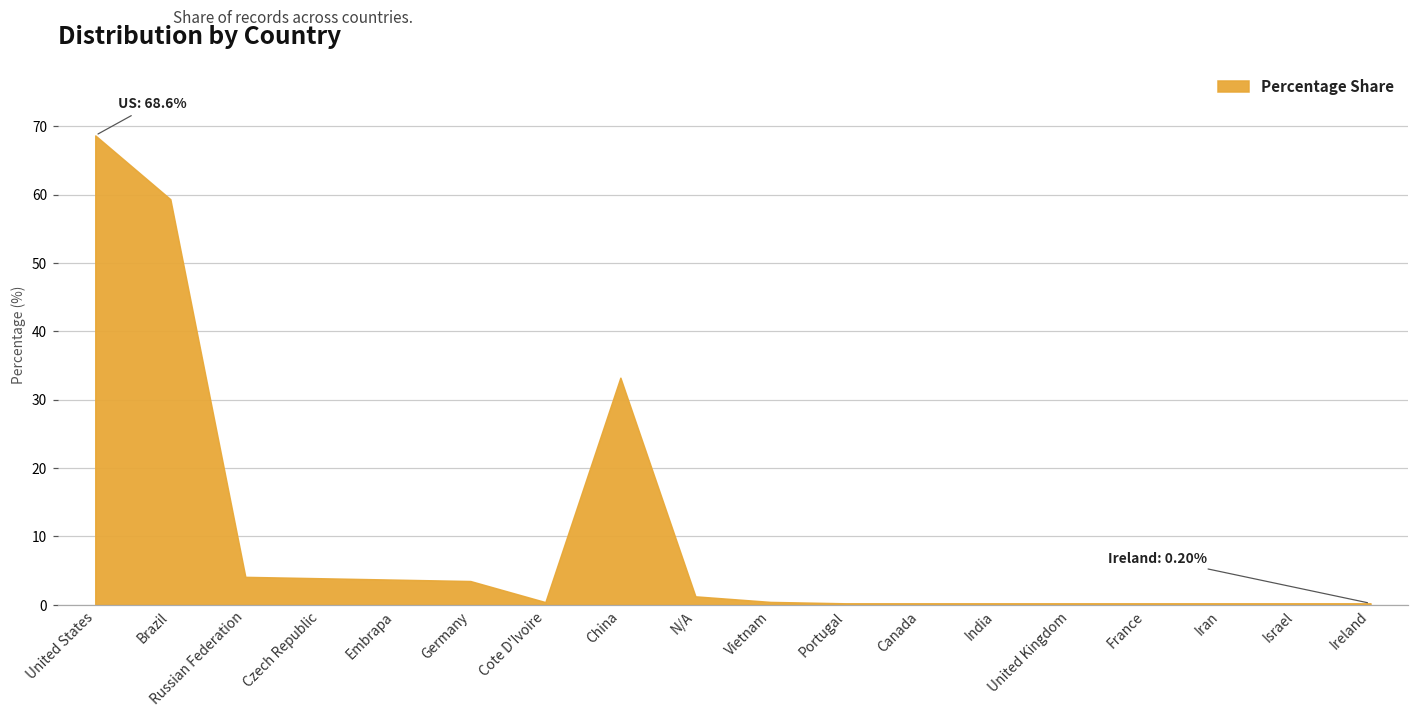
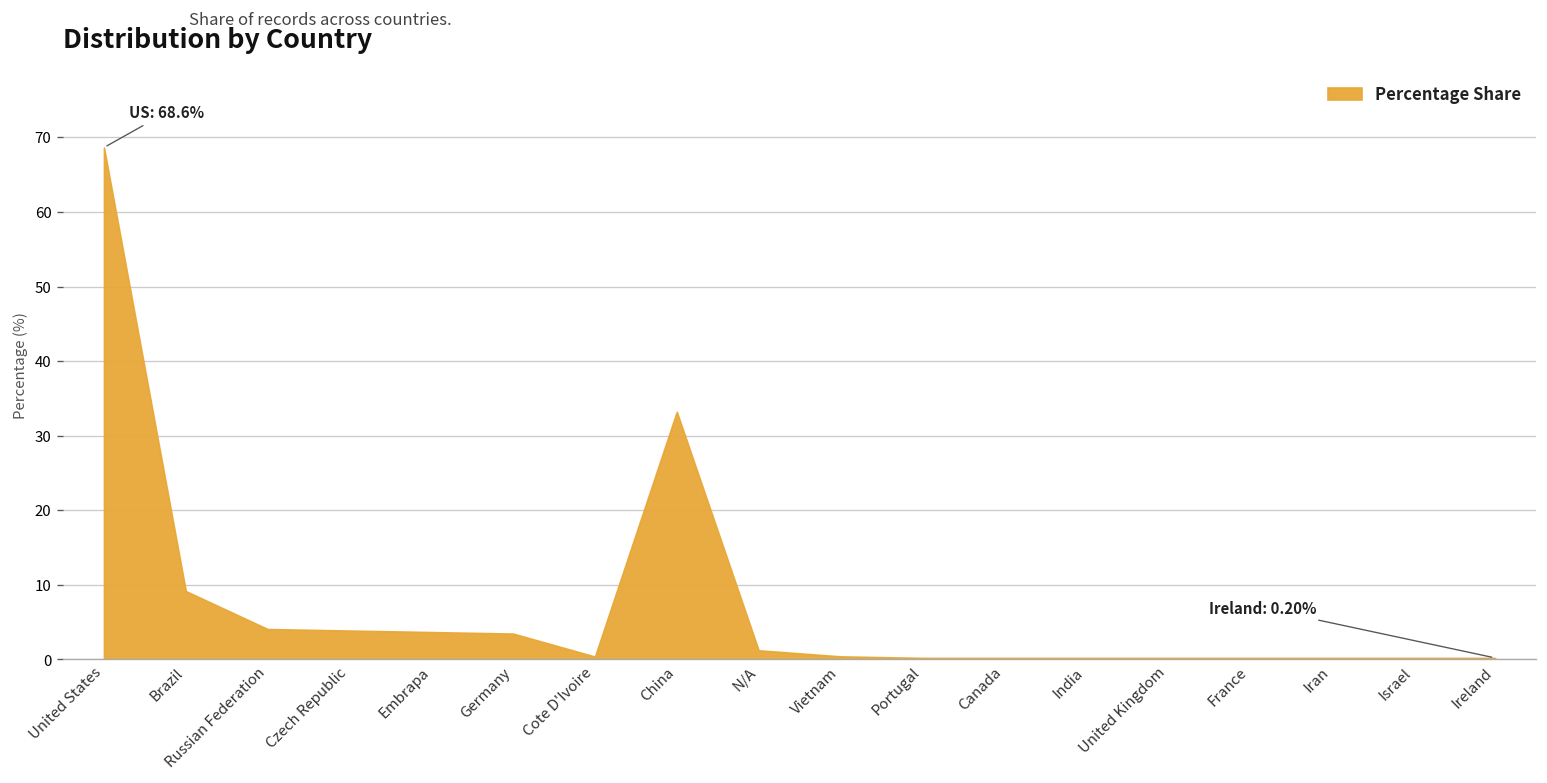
Brazil: 59 -> 9
